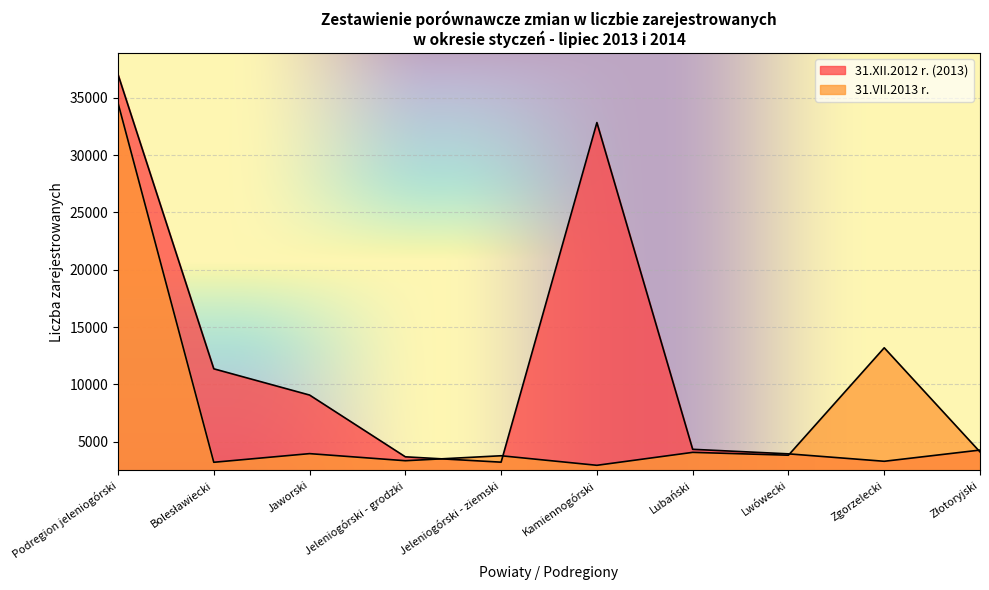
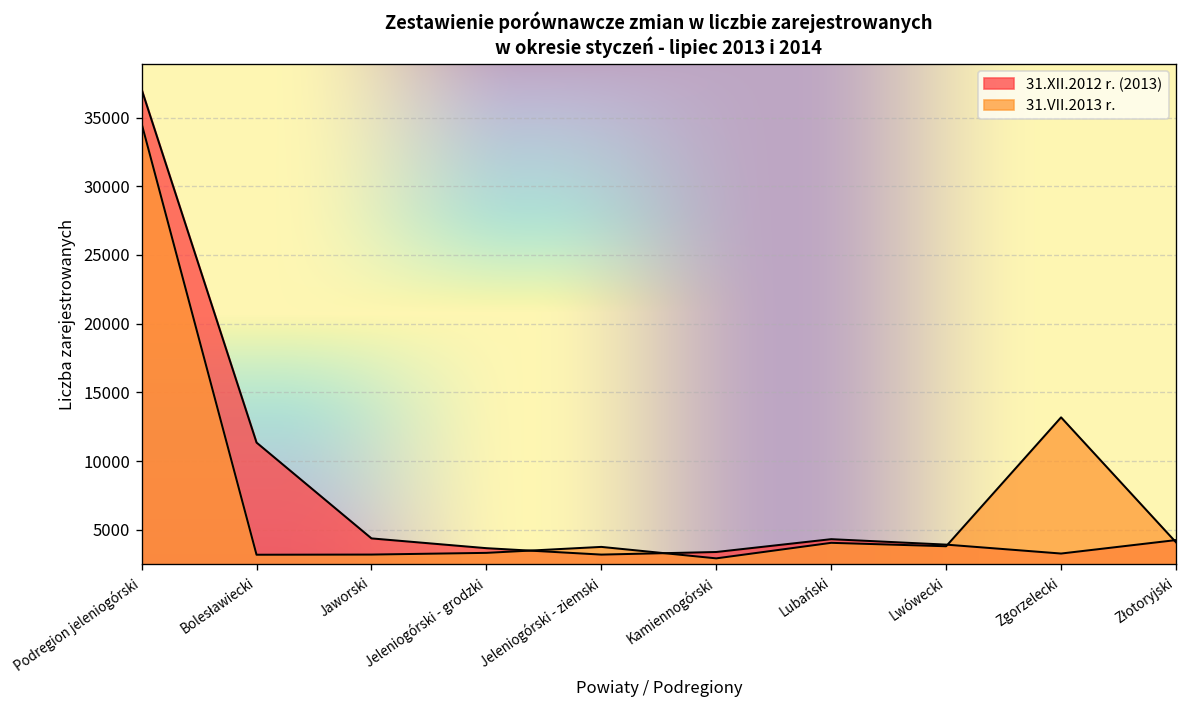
31.XII.2012 r. (2013), Jaworski: 9100 -> 4400
31.VII.2013 r., Jaworski: 4000 -> 3200
31.XII.2012 r. (2013), Kamiennogórski: 32900 -> 3400
